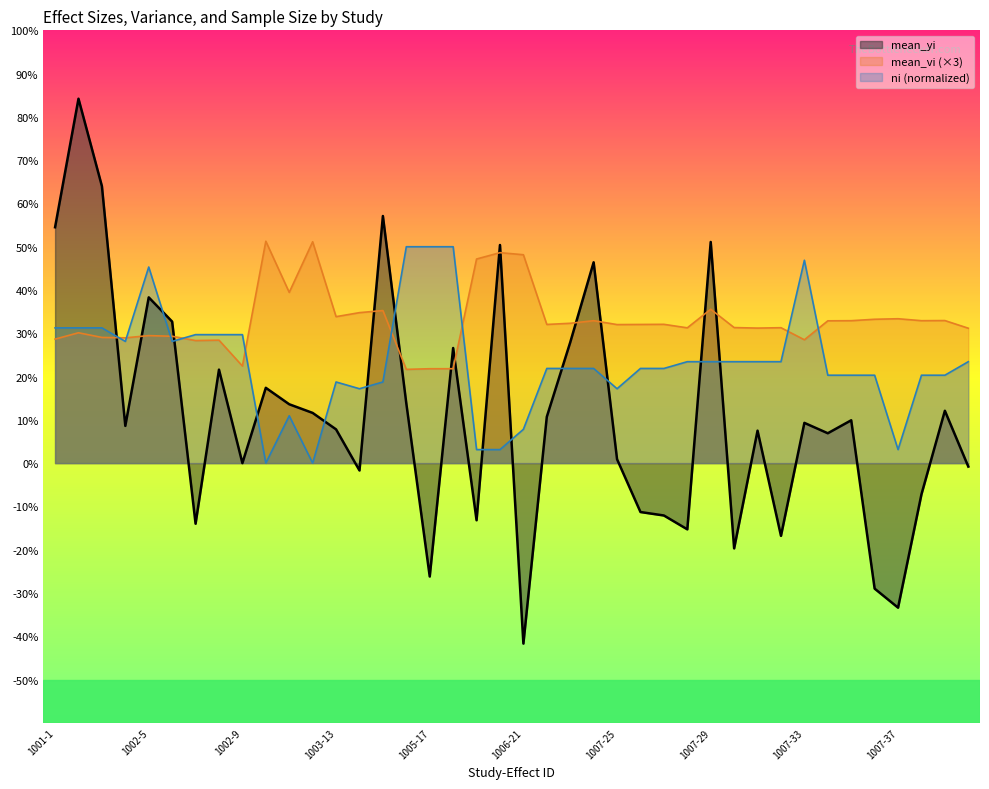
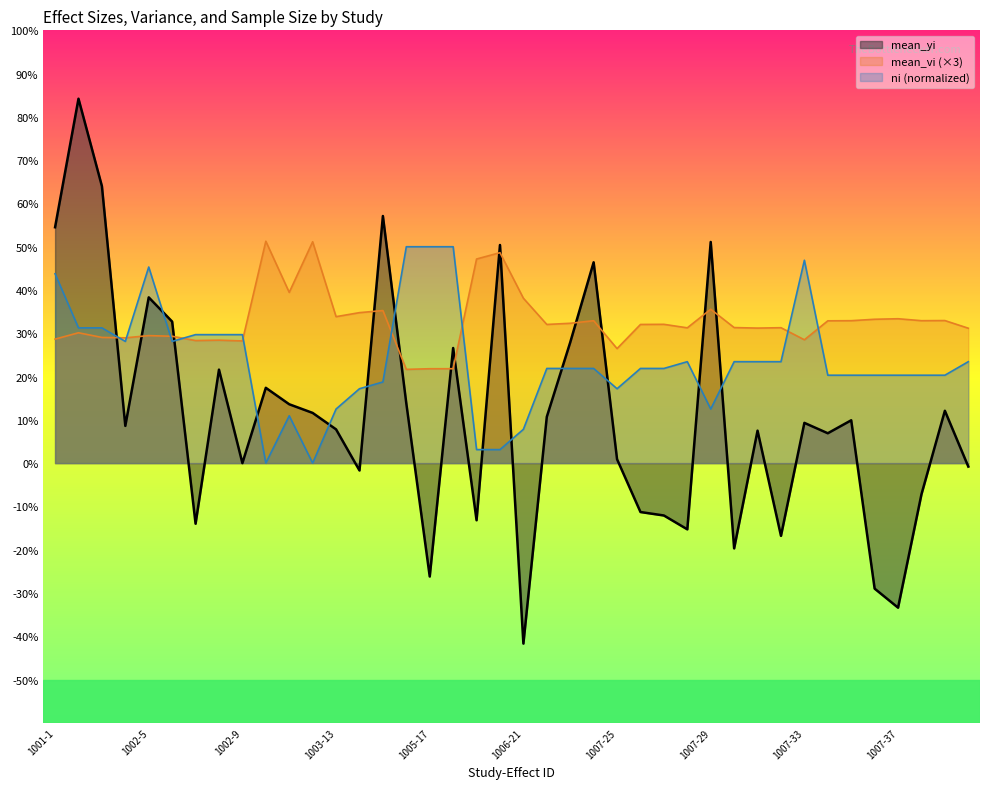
ni (normalized), 1001-1: 31% -> 44%
mean_vi (×3), 1002-9: 22% -> 28%
ni (normalized), 1003-13: 19% -> 13%
mean_vi (×3), 1006-21: 48% -> 38%
mean_vi (×3), 1007-25: 32% -> 26%
ni (normalized), 1007-29: 23% -> 13%
ni (normalized), 1007-37: 3% -> 20%
